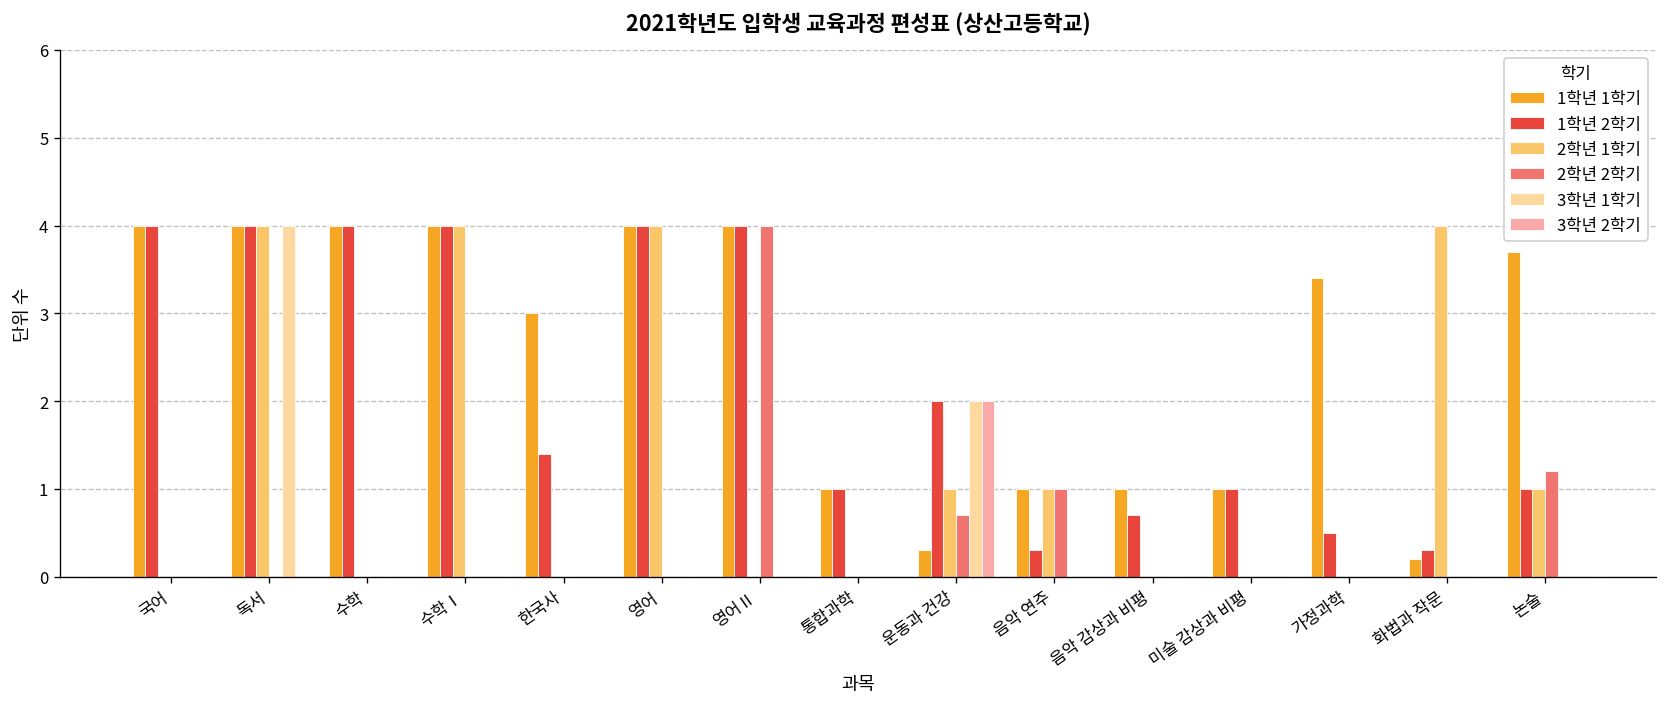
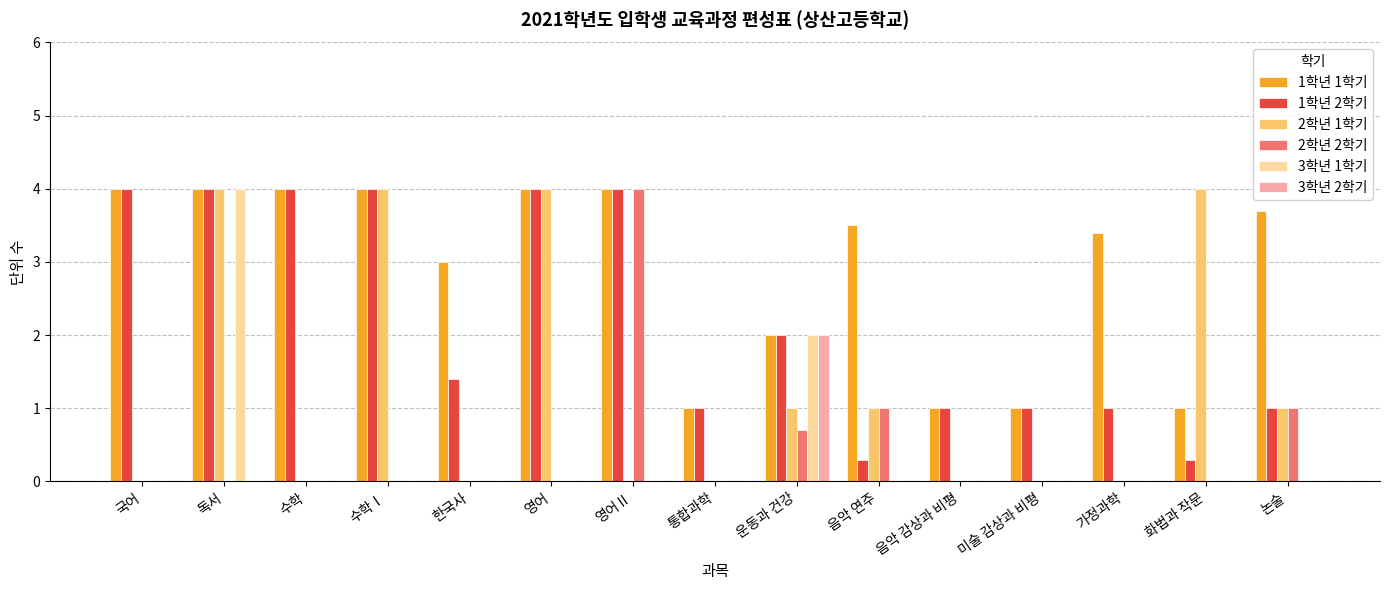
1학년 1학기, 운동과 건강: 0.3 -> 2.0
1학년 1학기, 음악 연주: 1.0 -> 3.5
1학년 2학기, 음악 감상과 비평: 0.7 -> 1.0
1학년 2학기, 가정과학: 0.5 -> 1.0
1학년 1학기, 화법과 작문: 0.2 -> 1.0
2학년 2학기, 논술: 1.2 -> 1.0
